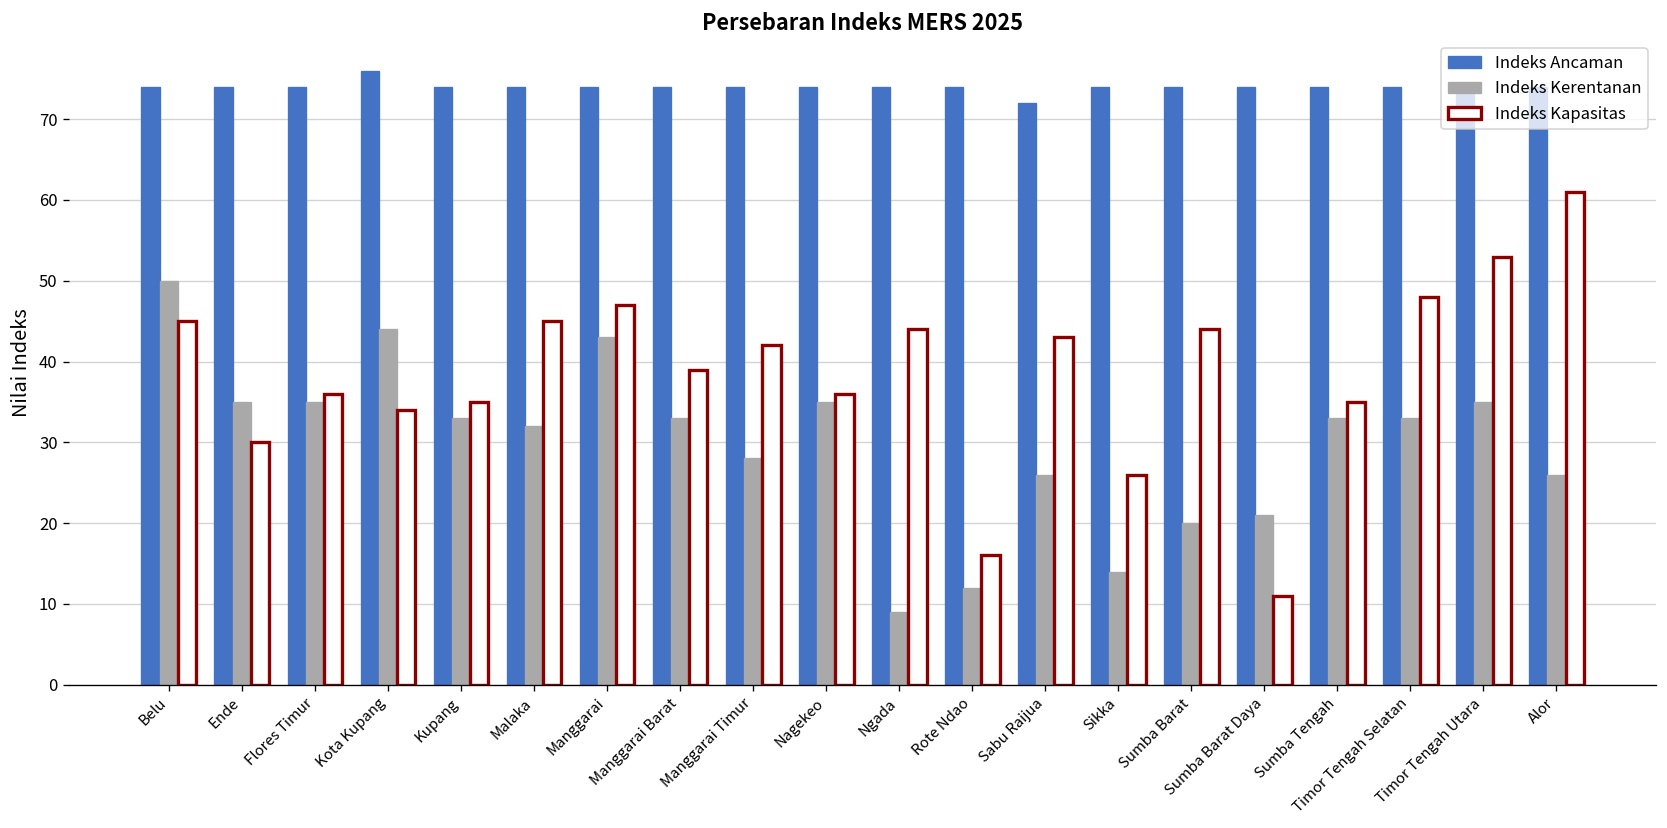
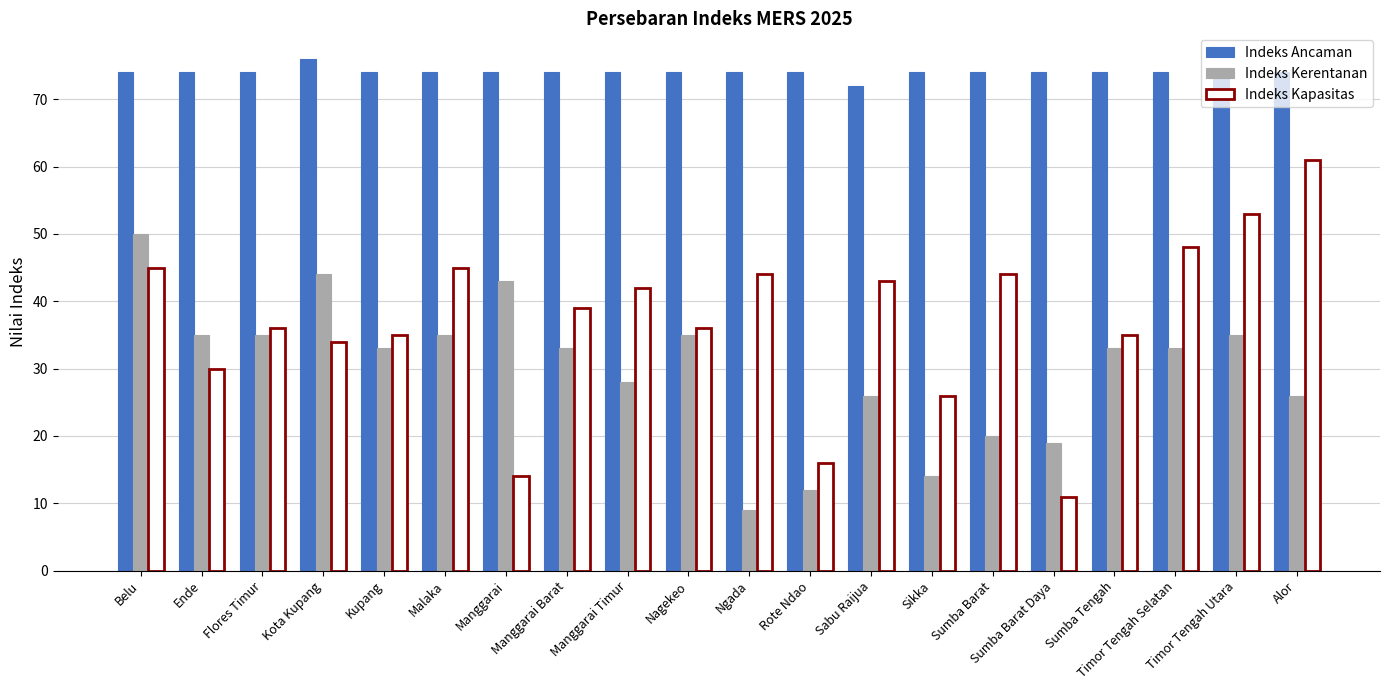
Indeks Kerentanan, Malaka: 32 -> 35
Indeks Kapasitas, Manggarai: 47 -> 14
Indeks Kerentanan, Sumba Barat Daya: 21 -> 19
